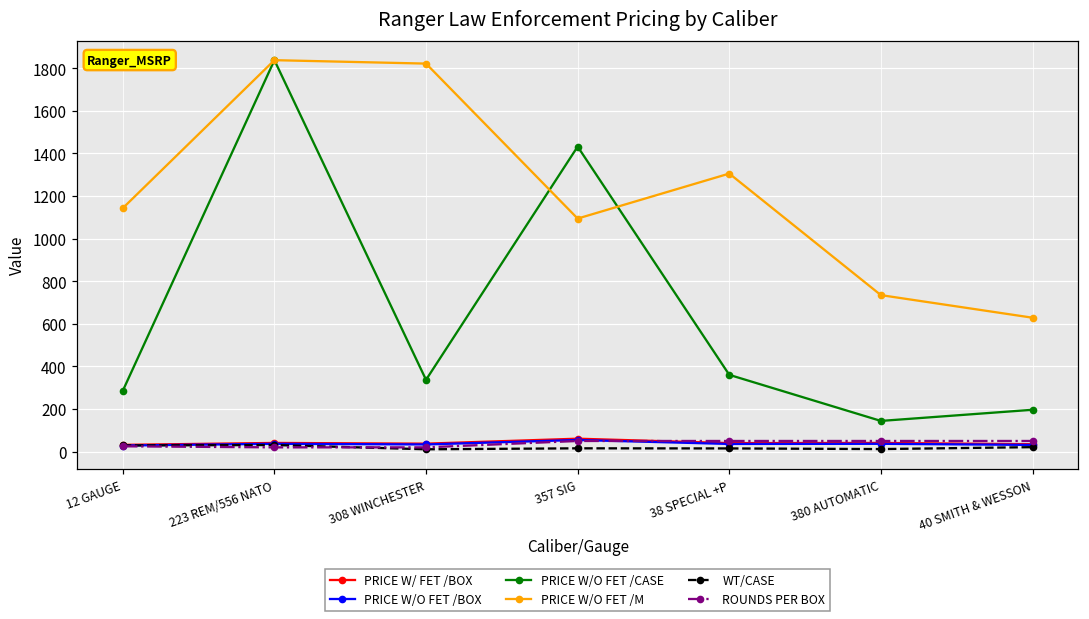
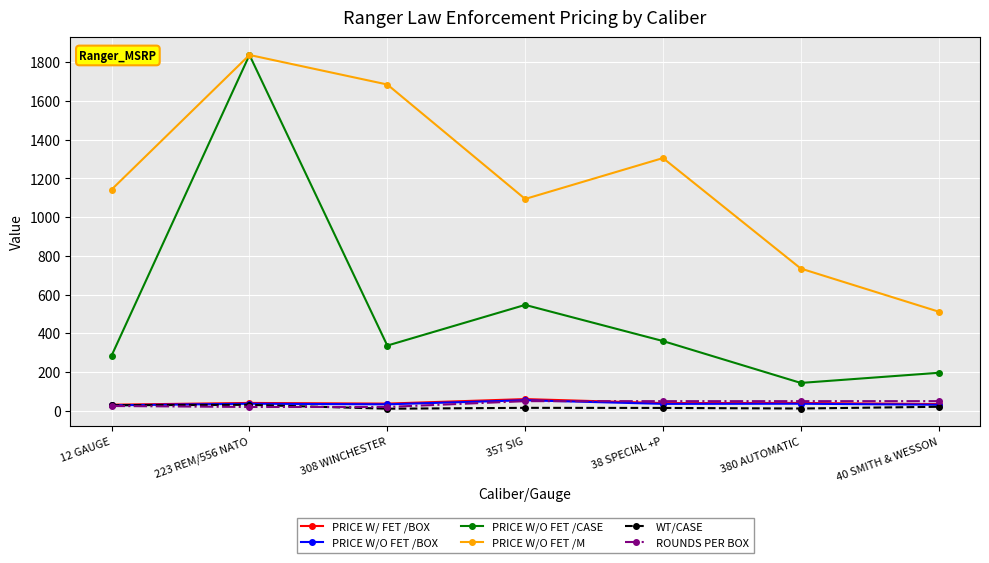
PRICE W/O FET /M, 308 WINCHESTER: 1820 -> 1690
PRICE W/O FET /CASE, 357 SIG: 1430 -> 550
PRICE W/O FET /M, 40 SMITH & WESSON: 630 -> 510
